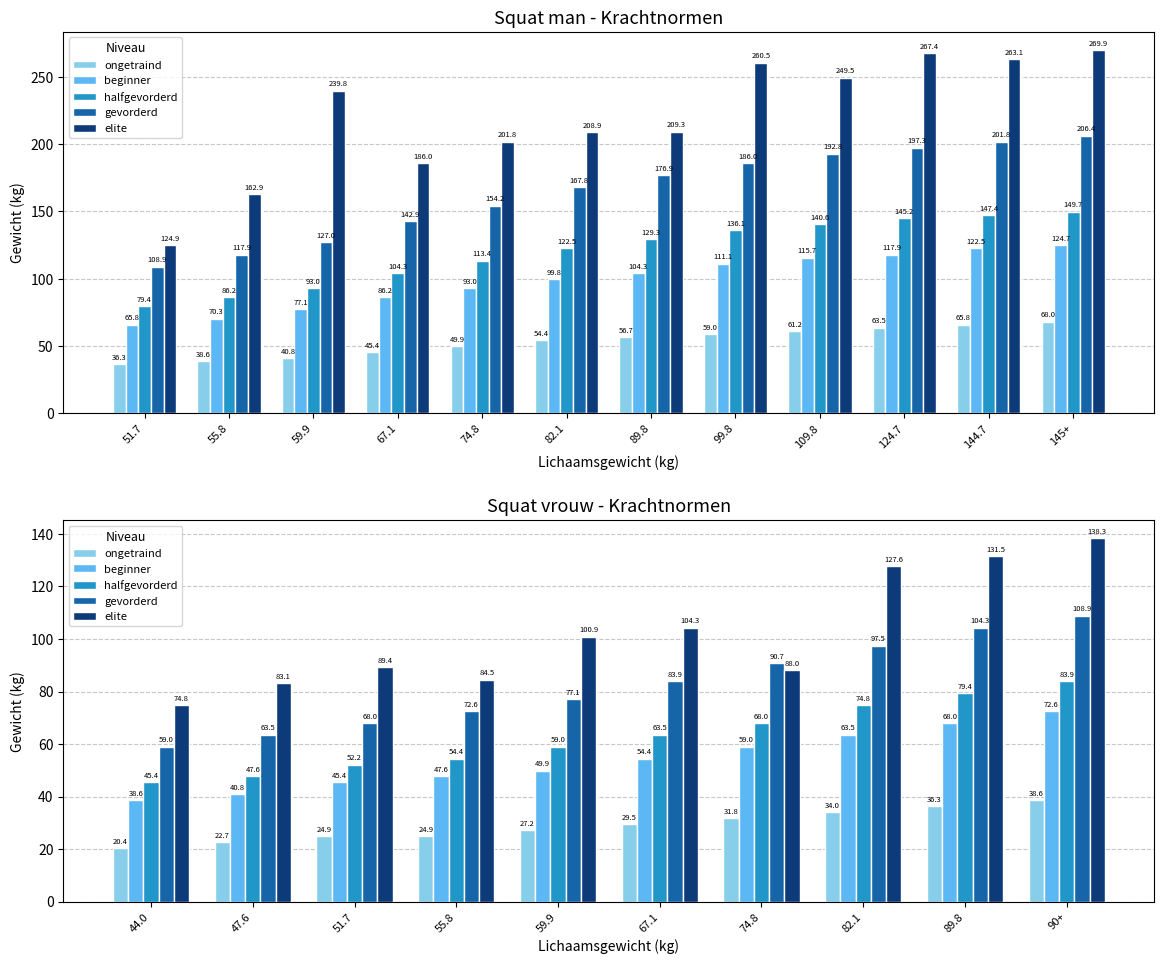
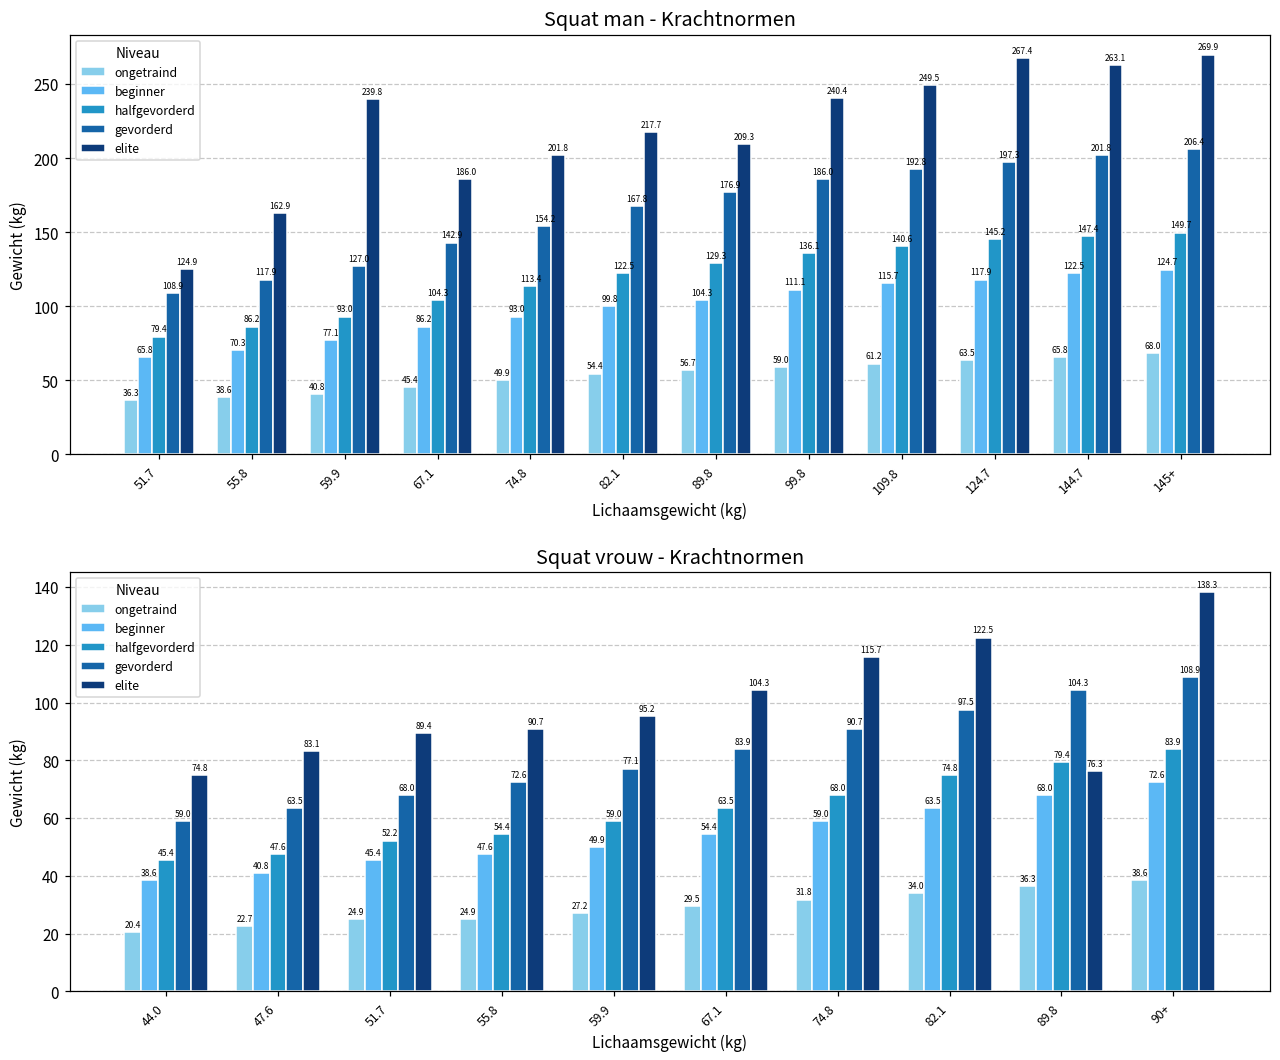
Squat man - Krachtnormen, elite, 82.1: 208.9 -> 217.7
Squat man - Krachtnormen, elite, 99.8: 260.5 -> 240.4
Squat vrouw - Krachtnormen, elite, 55.8: 84.5 -> 90.7
Squat vrouw - Krachtnormen, elite, 59.9: 100.9 -> 95.2
Squat vrouw - Krachtnormen, elite, 74.8: 88.0 -> 115.7
Squat vrouw - Krachtnormen, elite, 82.1: 127.6 -> 122.5
Squat vrouw - Krachtnormen, elite, 89.8: 131.5 -> 76.3
